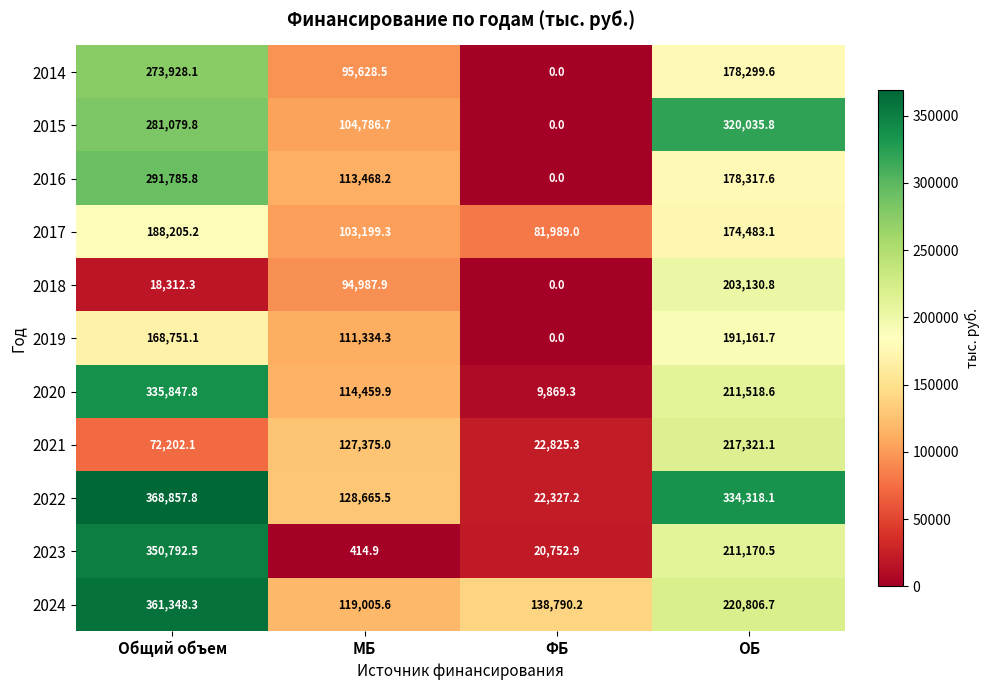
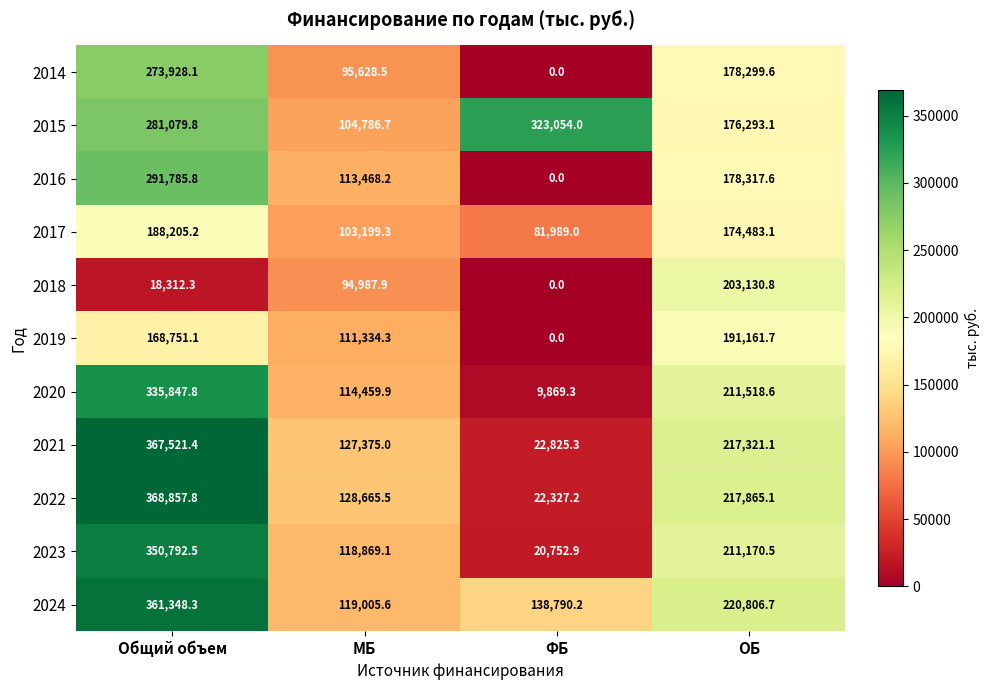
2015, ФБ: 0.0 -> 323,054.0
2015, ОБ: 320,035.8 -> 176,293.1
2021, Общий объем: 72,202.1 -> 367,521.4
2022, ОБ: 334,318.1 -> 217,865.1
2023, МБ: 414.9 -> 118,869.1
